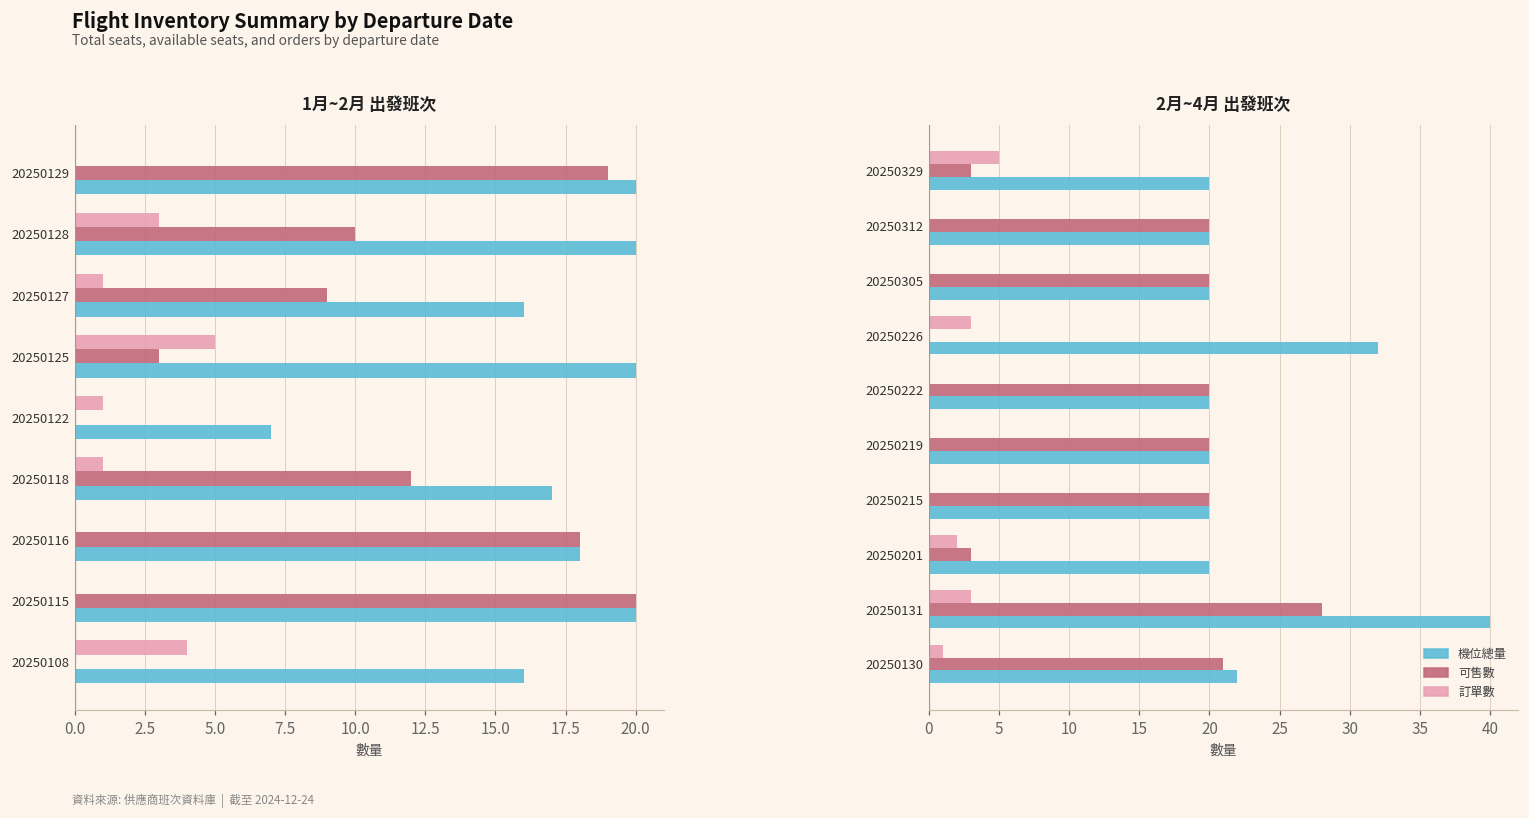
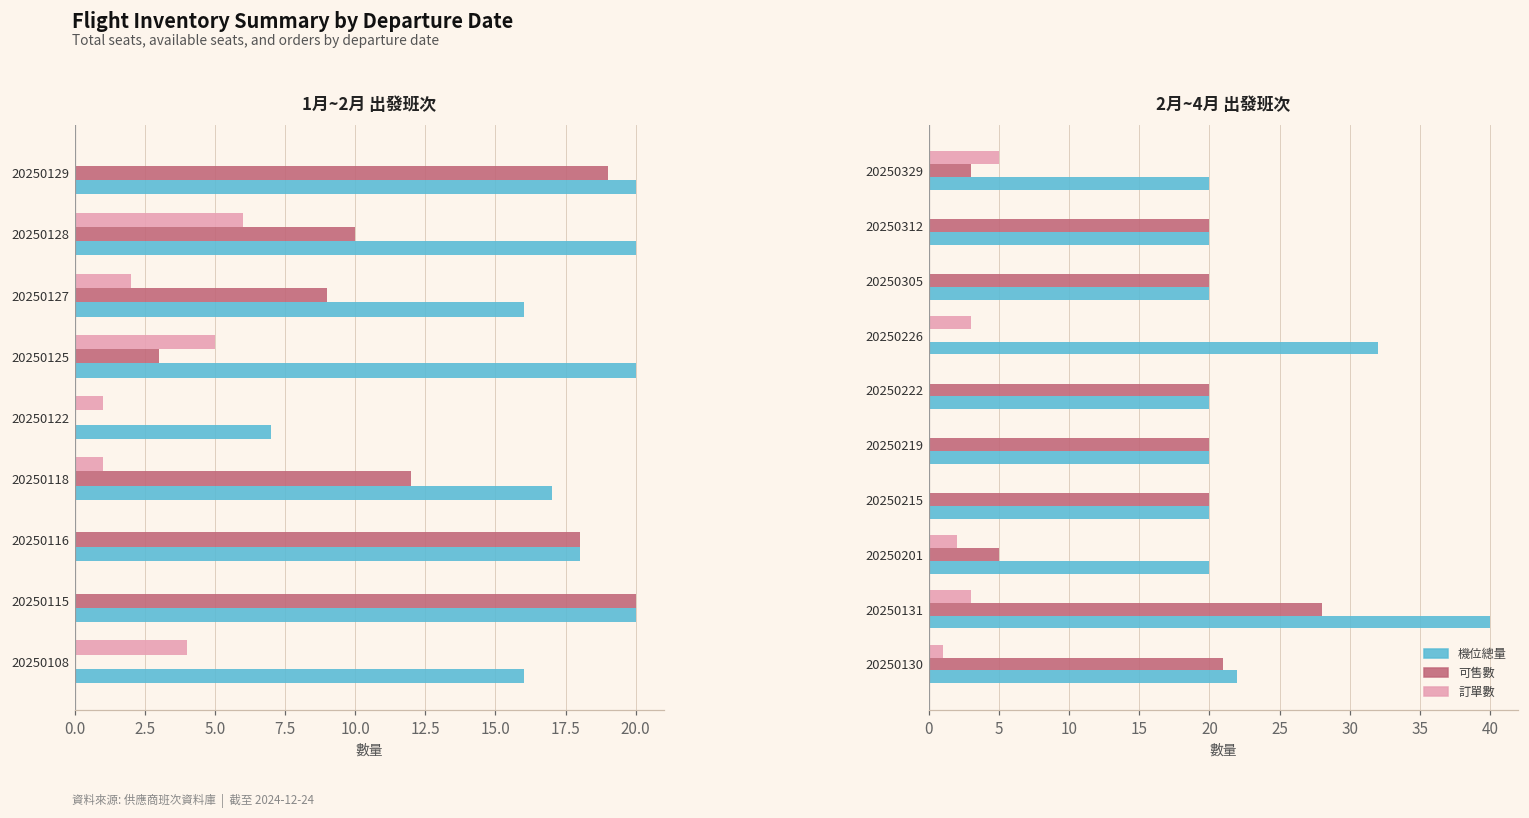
1月~2月 出發班次, 訂單數, 20250128: 3 -> 6
1月~2月 出發班次, 訂單數, 20250127: 1 -> 2
2月~4月 出發班次, 可售數, 20250201: 3 -> 5
